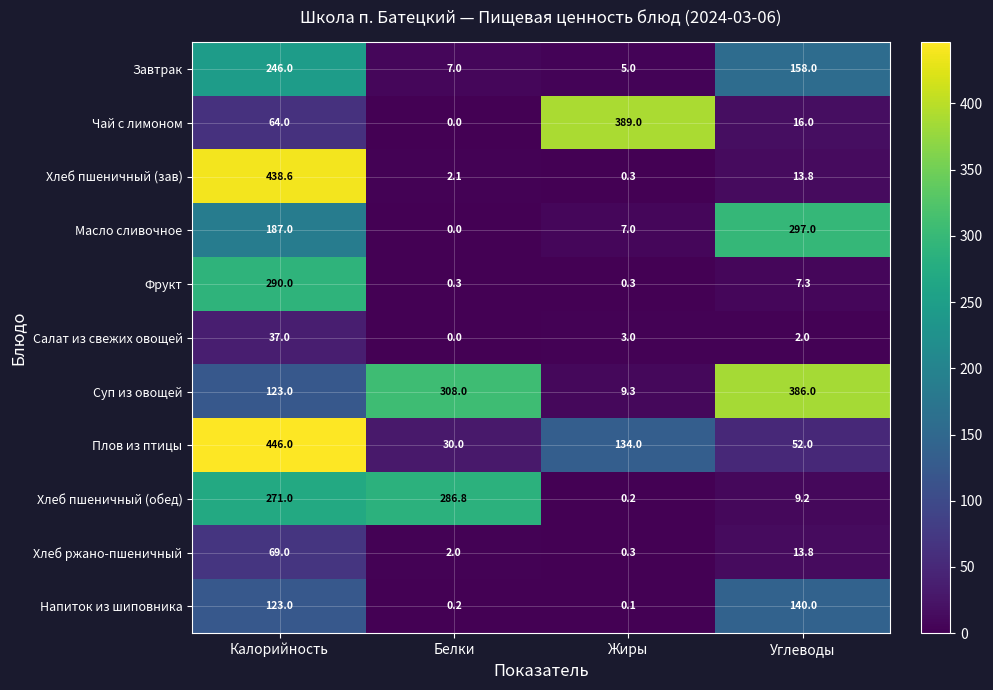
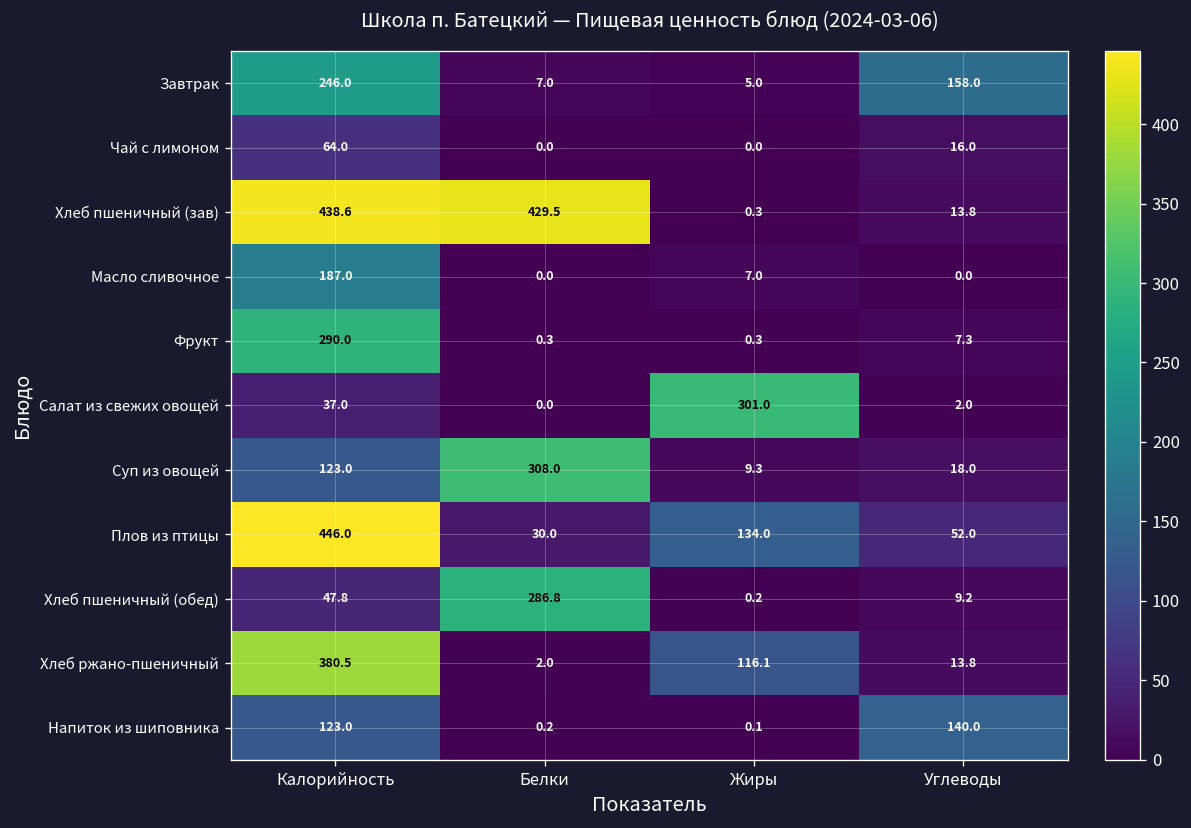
Чай с лимоном, Жиры: 389.0 -> 0.0
Хлеб пшеничный (зав), Белки: 2.1 -> 429.5
Масло сливочное, Углеводы: 297.0 -> 0.0
Салат из свежих овощей, Жиры: 3.0 -> 301.0
Суп из овощей, Углеводы: 386.0 -> 18.0
Хлеб пшеничный (обед), Калорийность: 271.0 -> 47.8
Хлеб ржано-пшеничный, Калорийность: 69.0 -> 380.5
Хлеб ржано-пшеничный, Жиры: 0.3 -> 116.1
